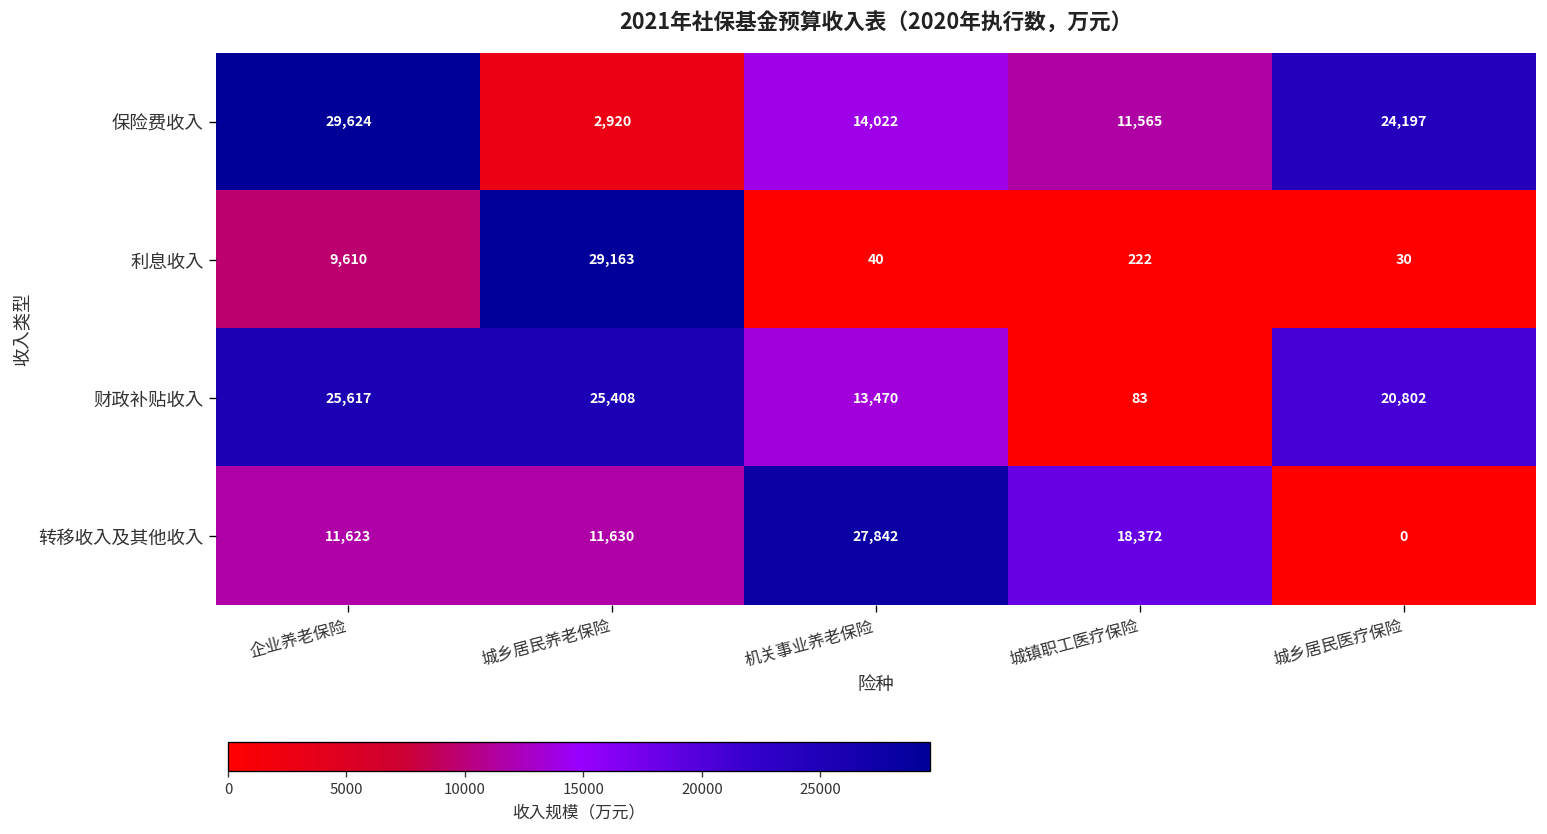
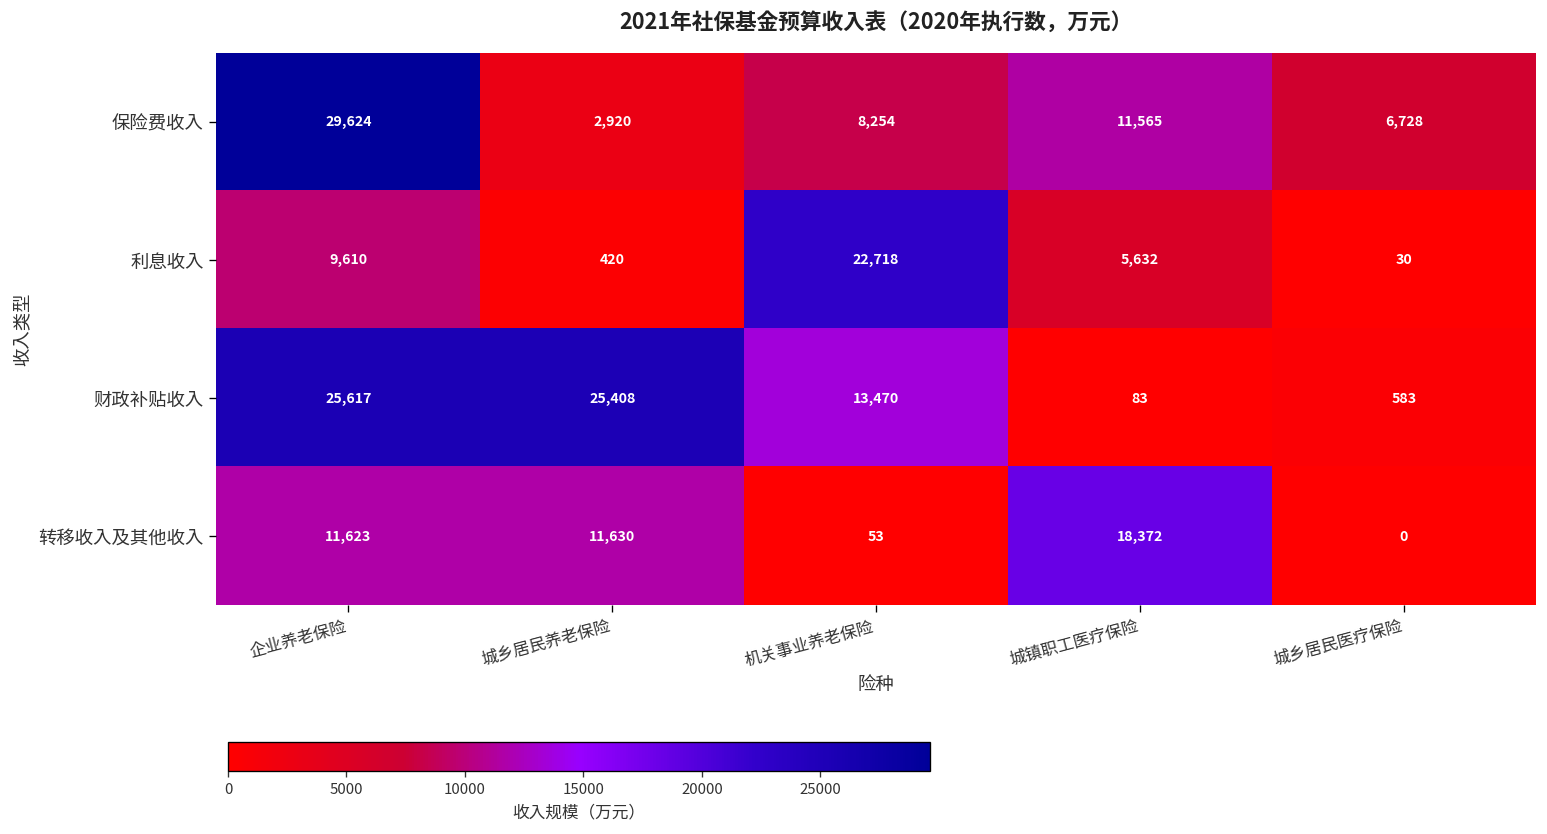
保险费收入, 机关事业养老保险: 14,022 -> 8,254
保险费收入, 城乡居民医疗保险: 24,197 -> 6,728
利息收入, 城乡居民养老保险: 29,163 -> 420
利息收入, 机关事业养老保险: 40 -> 22,718
利息收入, 城镇职工医疗保险: 222 -> 5,632
财政补贴收入, 城乡居民医疗保险: 20,802 -> 583
转移收入及其他收入, 机关事业养老保险: 27,842 -> 53
